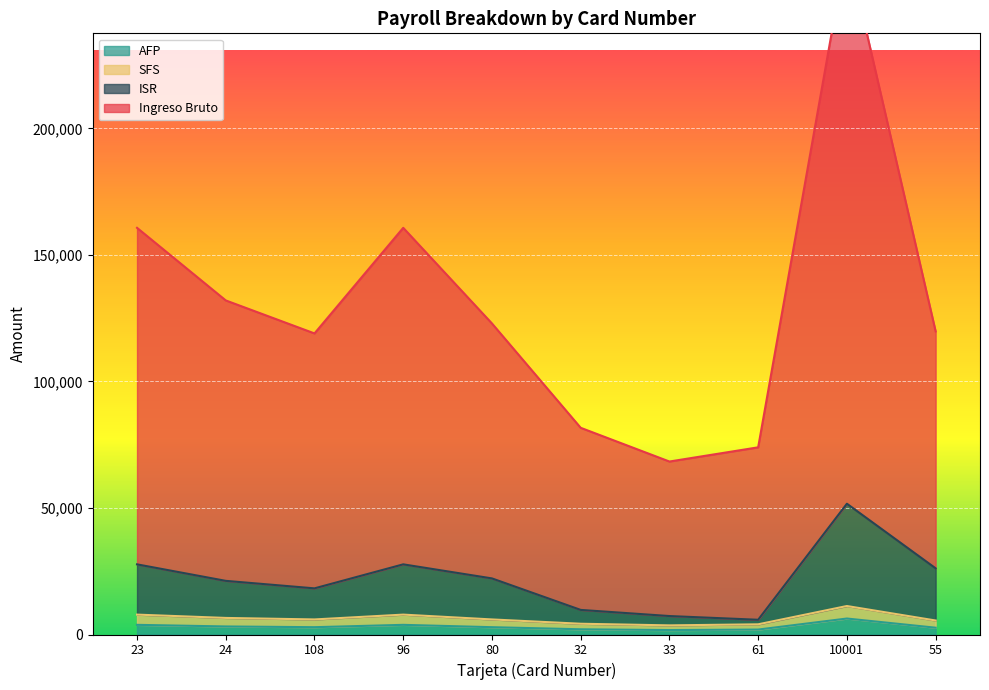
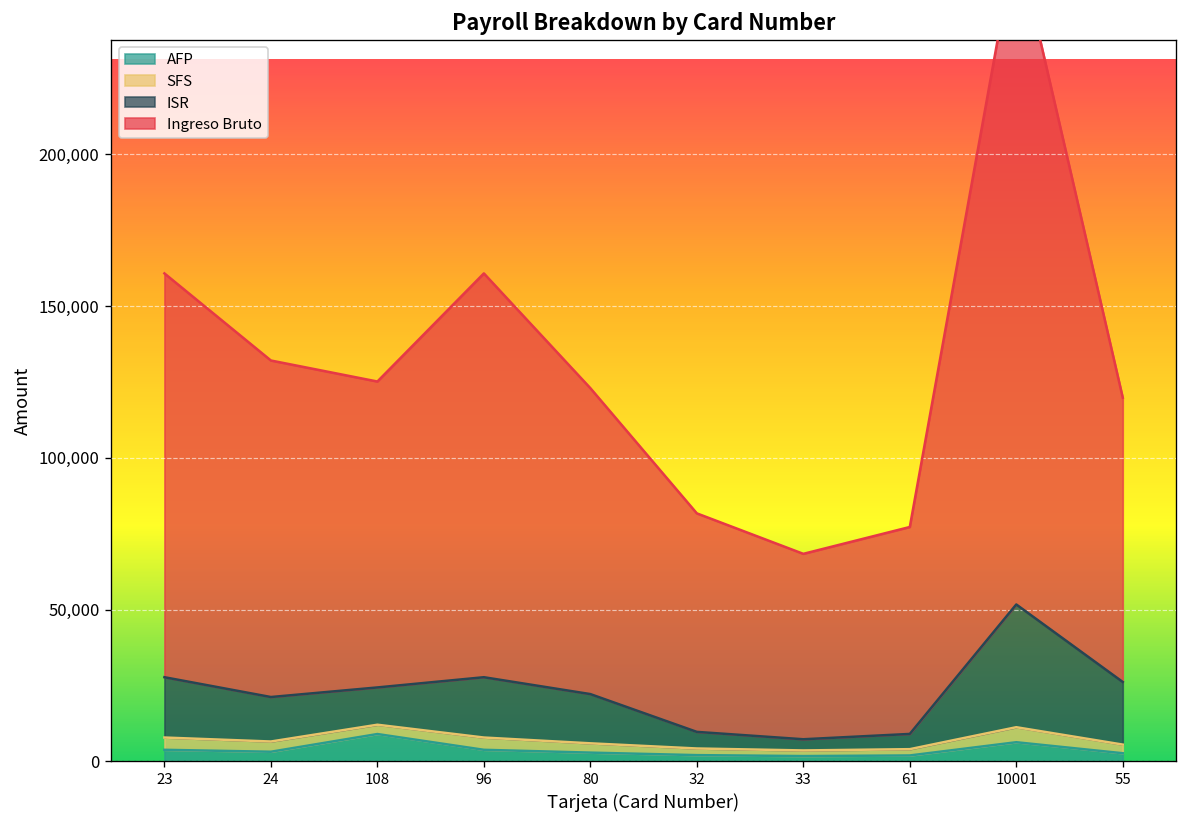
AFP, 108: 3,000 -> 9,000
ISR, 61: 2,000 -> 5,000
